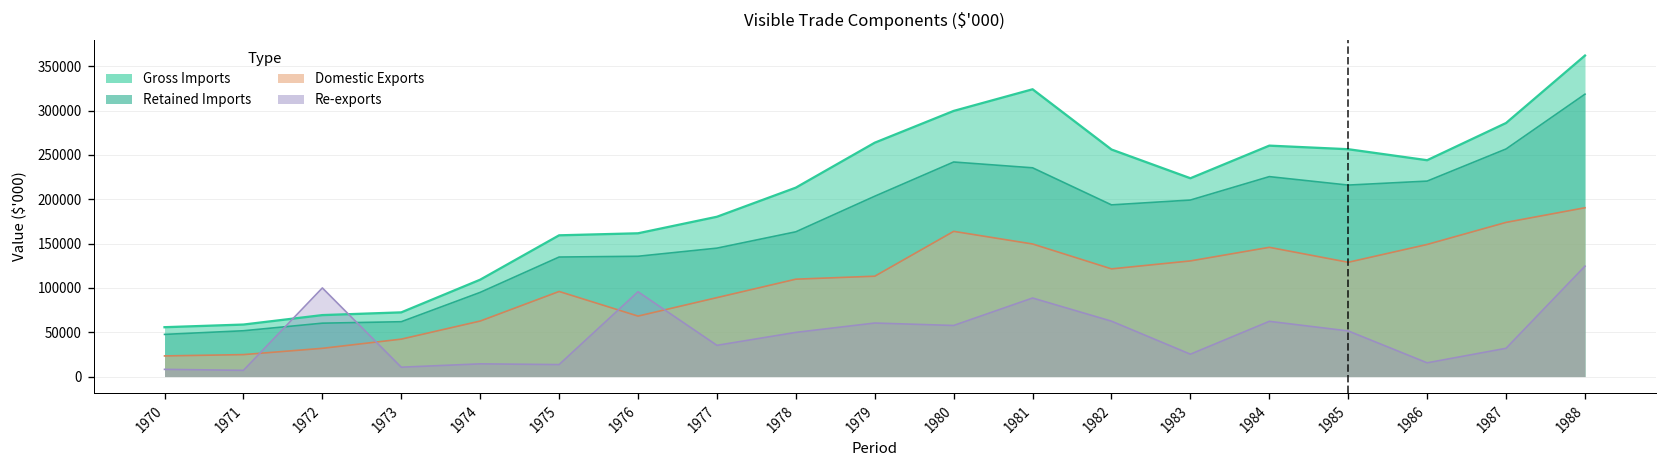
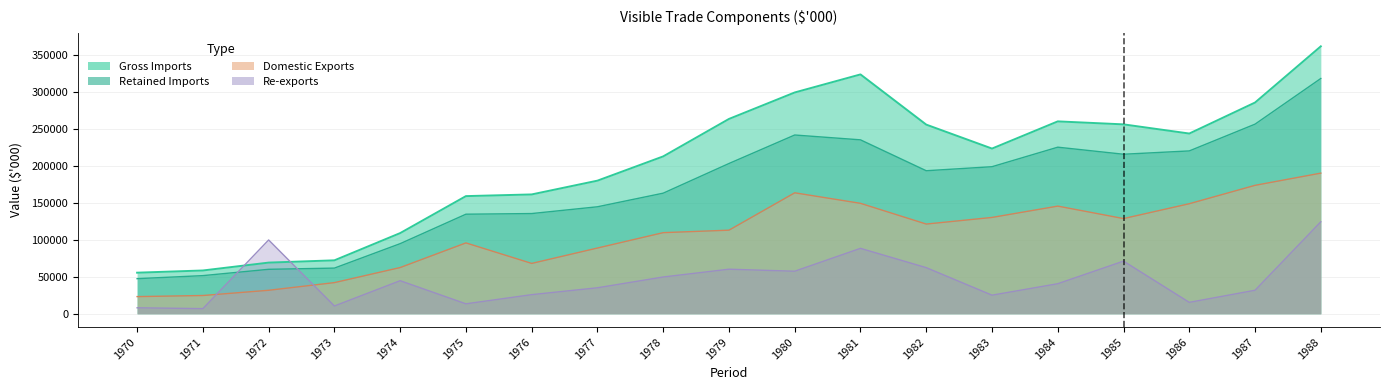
Re-exports, 1974: 10000 -> 40000
Re-exports, 1976: 100000 -> 30000
Re-exports, 1984: 60000 -> 40000
Re-exports, 1985: 50000 -> 70000
